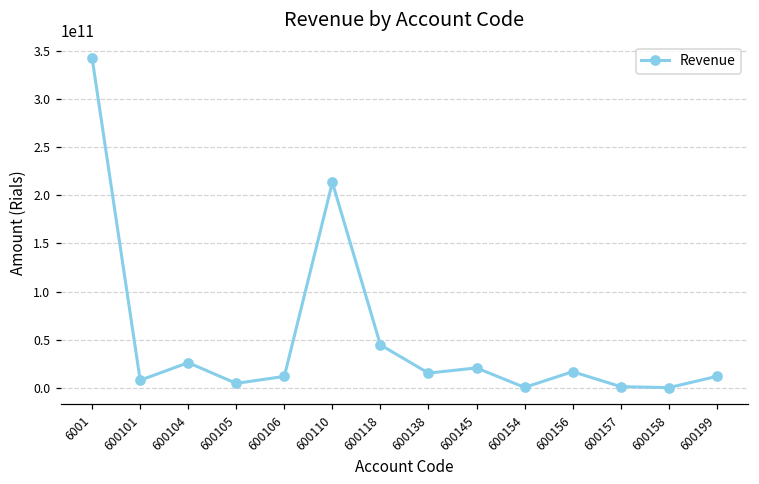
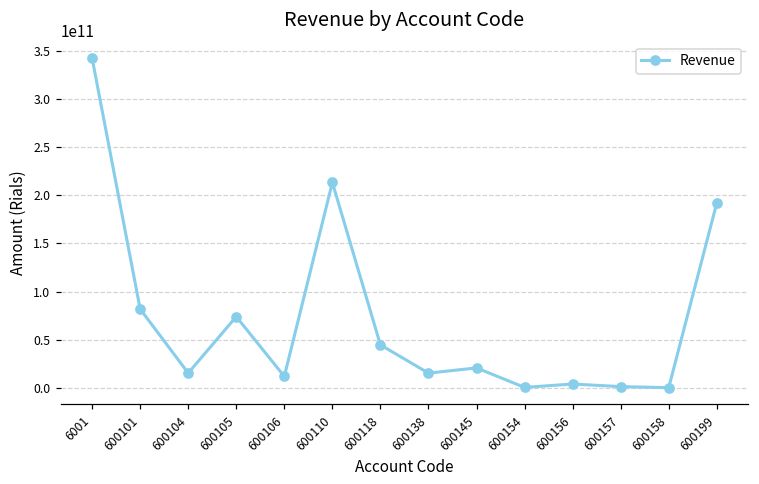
600101: 10000000000 -> 80000000000
600104: 30000000000 -> 20000000000
600105: 0 -> 70000000000
600156: 20000000000 -> 0
600199: 10000000000 -> 190000000000
